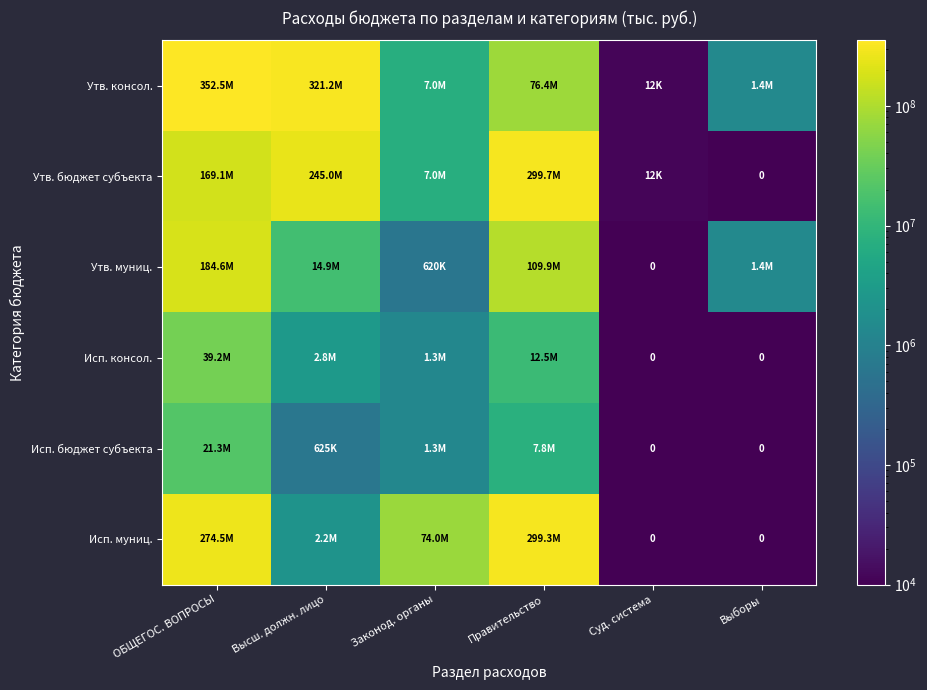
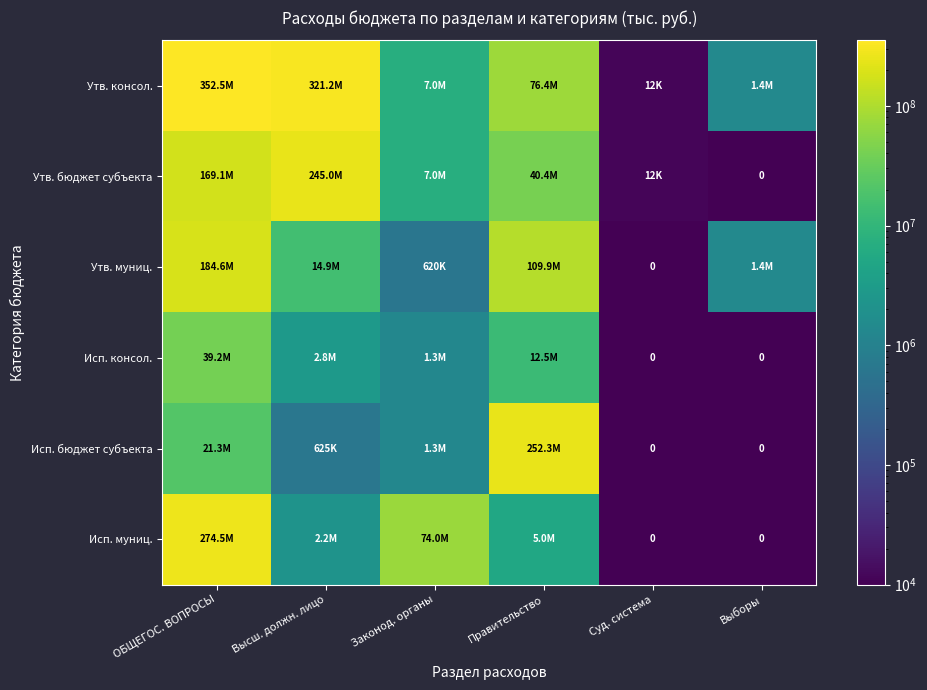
Утв. бюджет субъекта, Правительство: 299.7M -> 40.4M
Исп. бюджет субъекта, Правительство: 7.8M -> 252.3M
Исп. муниц., Правительство: 299.3M -> 5.0M
